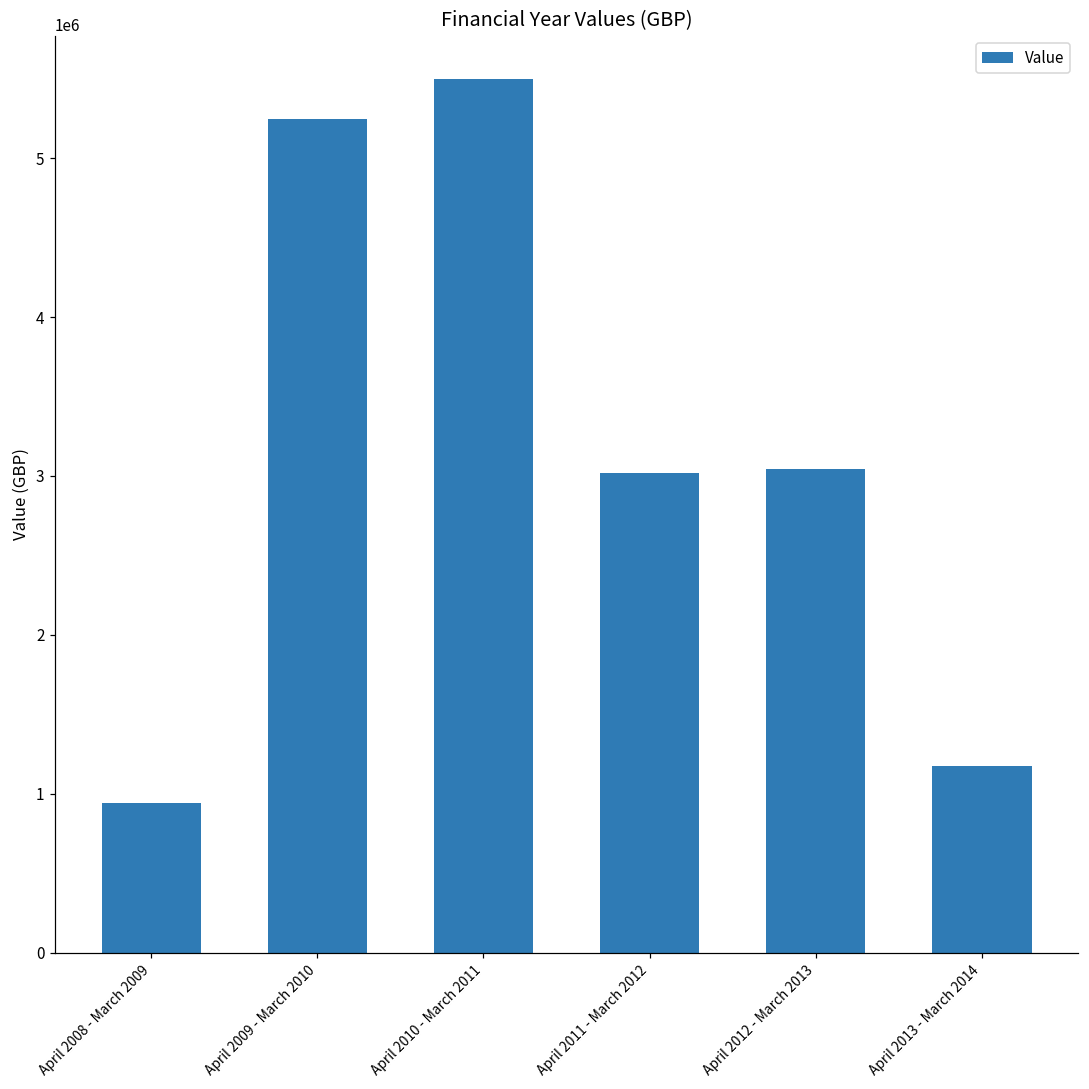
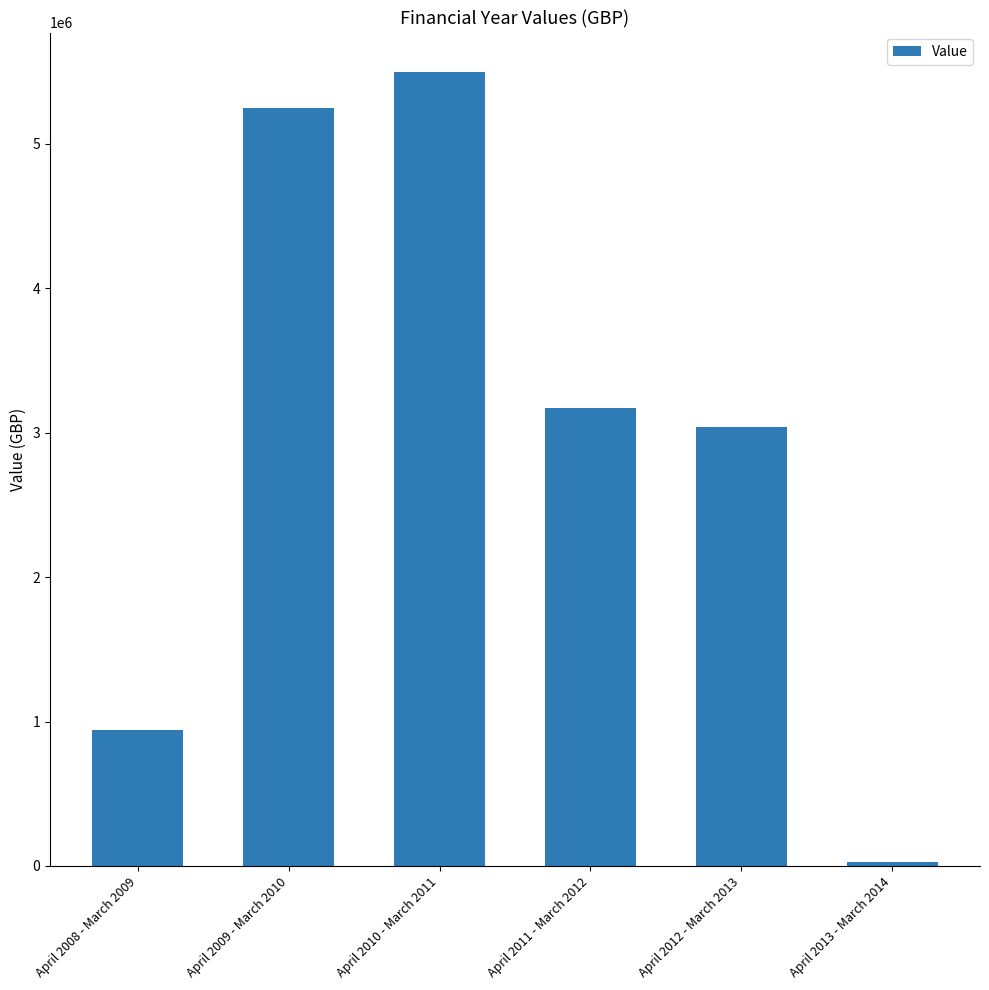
April 2011 - March 2012: 3020000 -> 3170000
April 2013 - March 2014: 1170000 -> 30000
